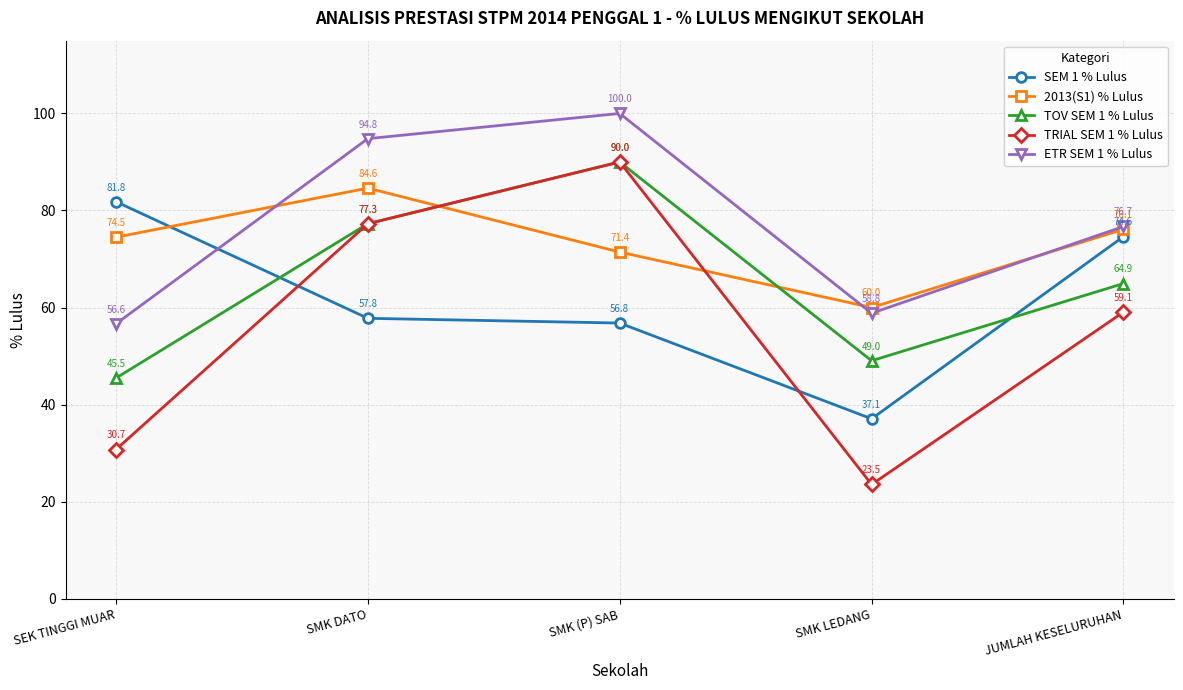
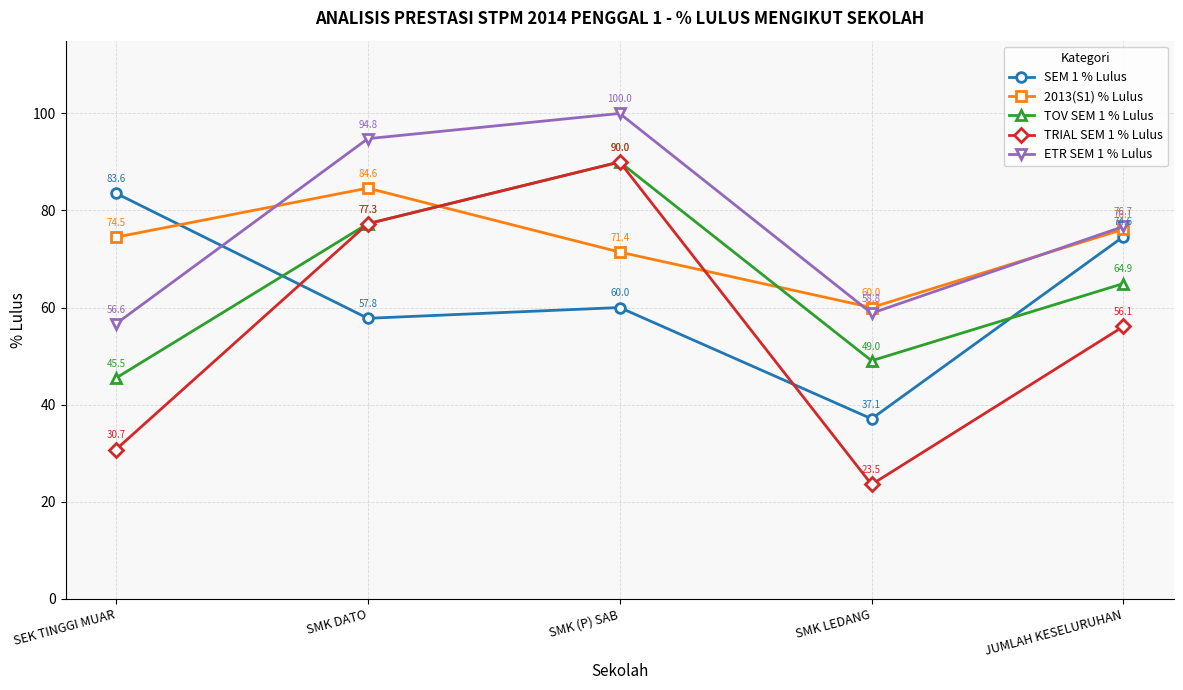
SEM 1 % Lulus, SEK TINGGI MUAR: 81.8 -> 83.6
SEM 1 % Lulus, SMK (P) SAB: 56.8 -> 60.0
TRIAL SEM 1 % Lulus, JUMLAH KESELURUHAN: 59.1 -> 56.1
